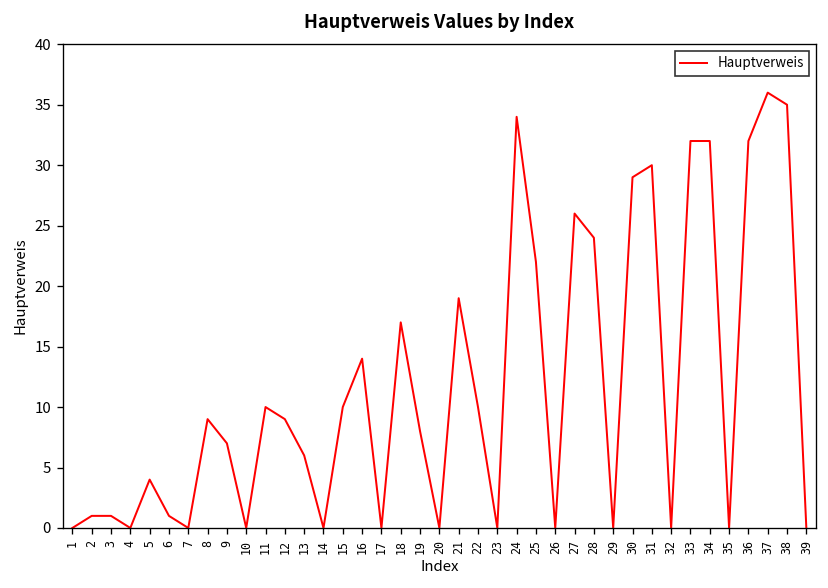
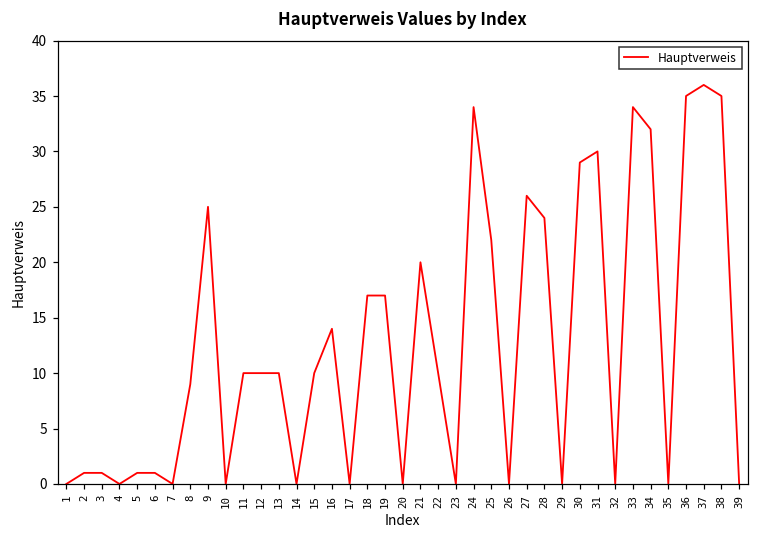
5: 4 -> 1
9: 7 -> 25
12: 9 -> 10
13: 6 -> 10
19: 8 -> 17
21: 19 -> 20
33: 32 -> 34
36: 32 -> 35
